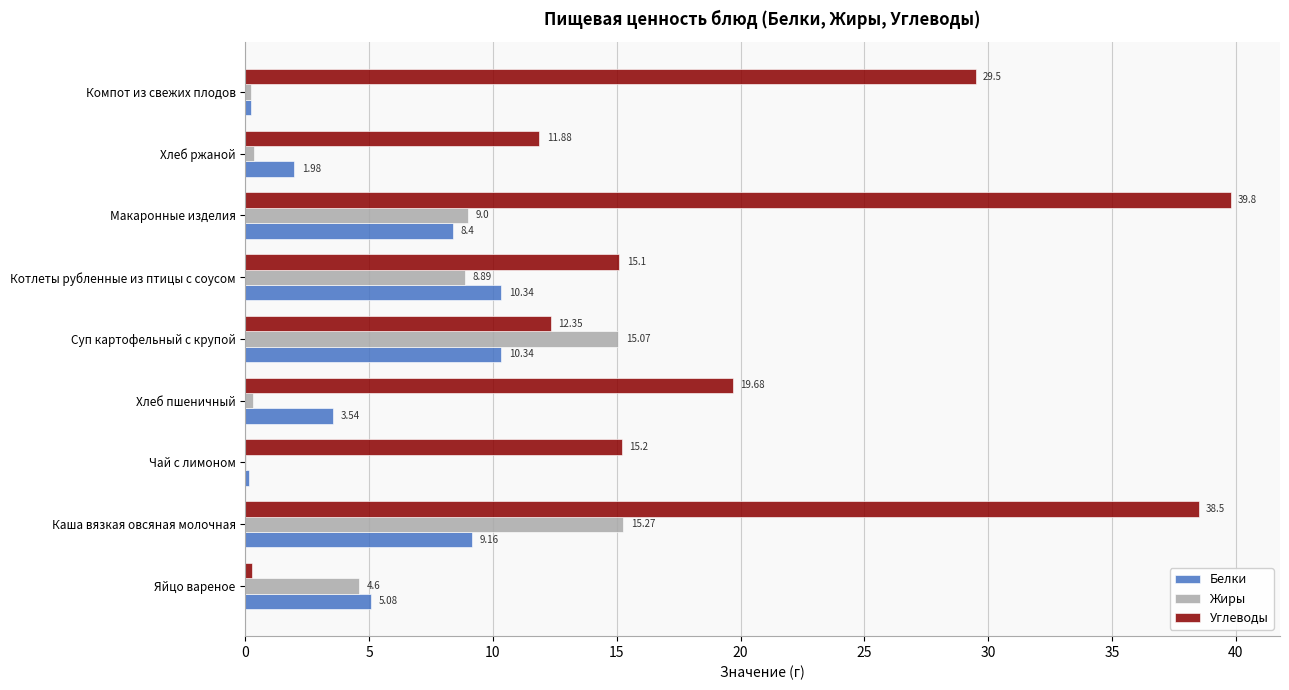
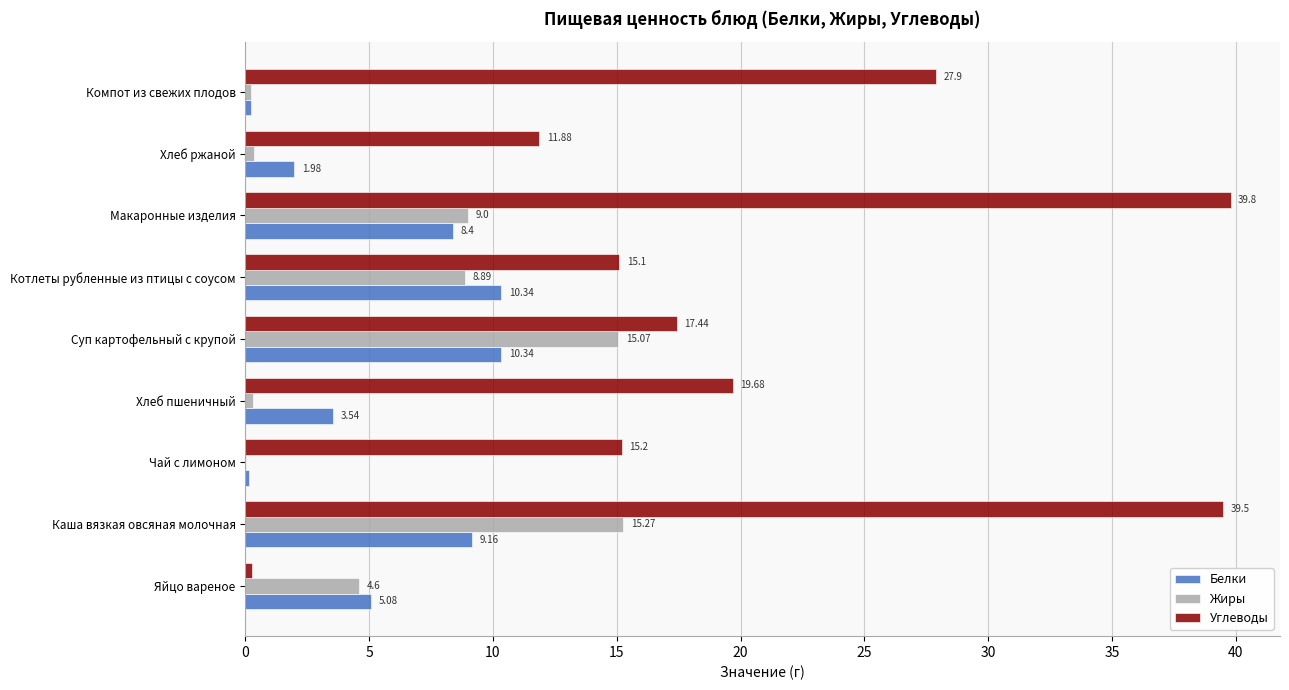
Углеводы, Компот из свежих плодов: 29.5 -> 27.9
Углеводы, Суп картофельный с крупой: 12.35 -> 17.44
Углеводы, Каша вязкая овсяная молочная: 38.5 -> 39.5
